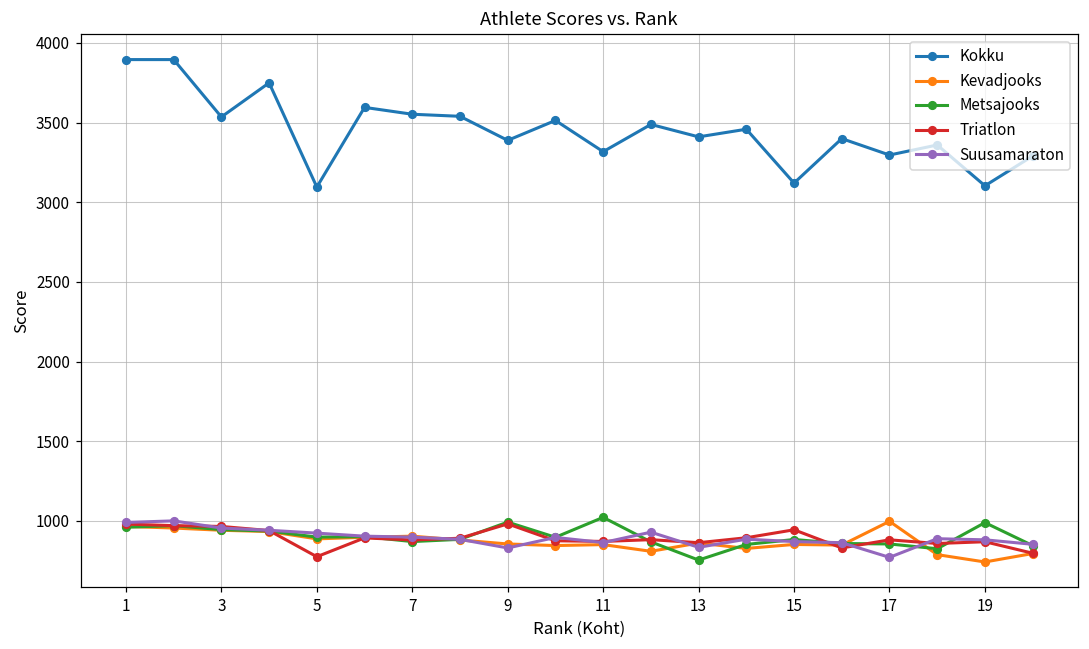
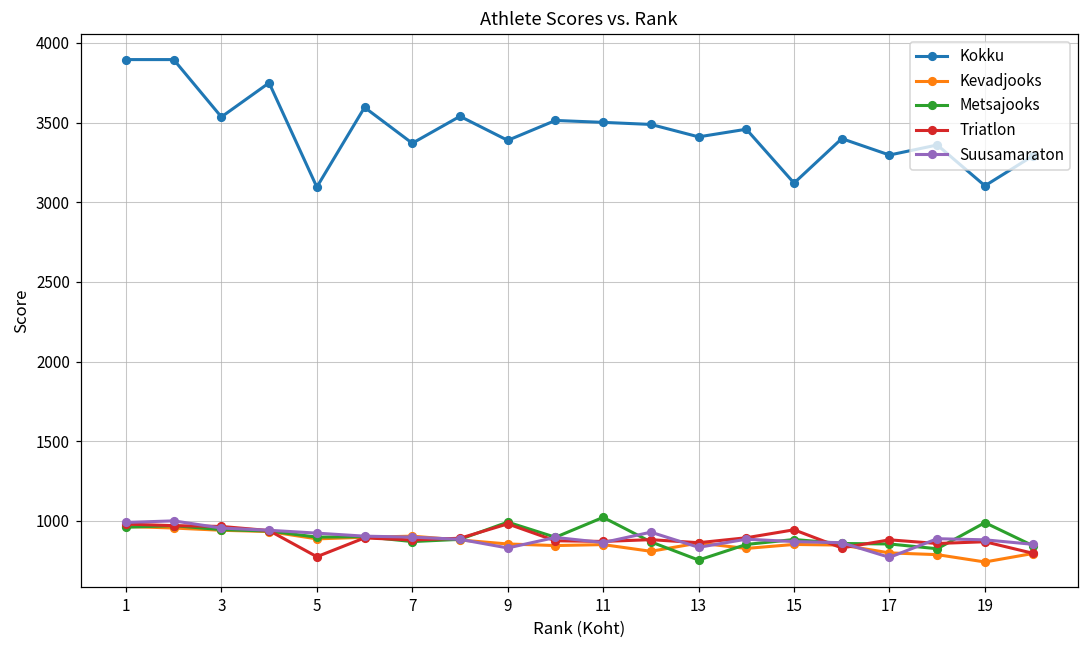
Kokku, 7: 3550 -> 3370
Kokku, 11: 3320 -> 3500
Kevadjooks, 17: 1000 -> 800
